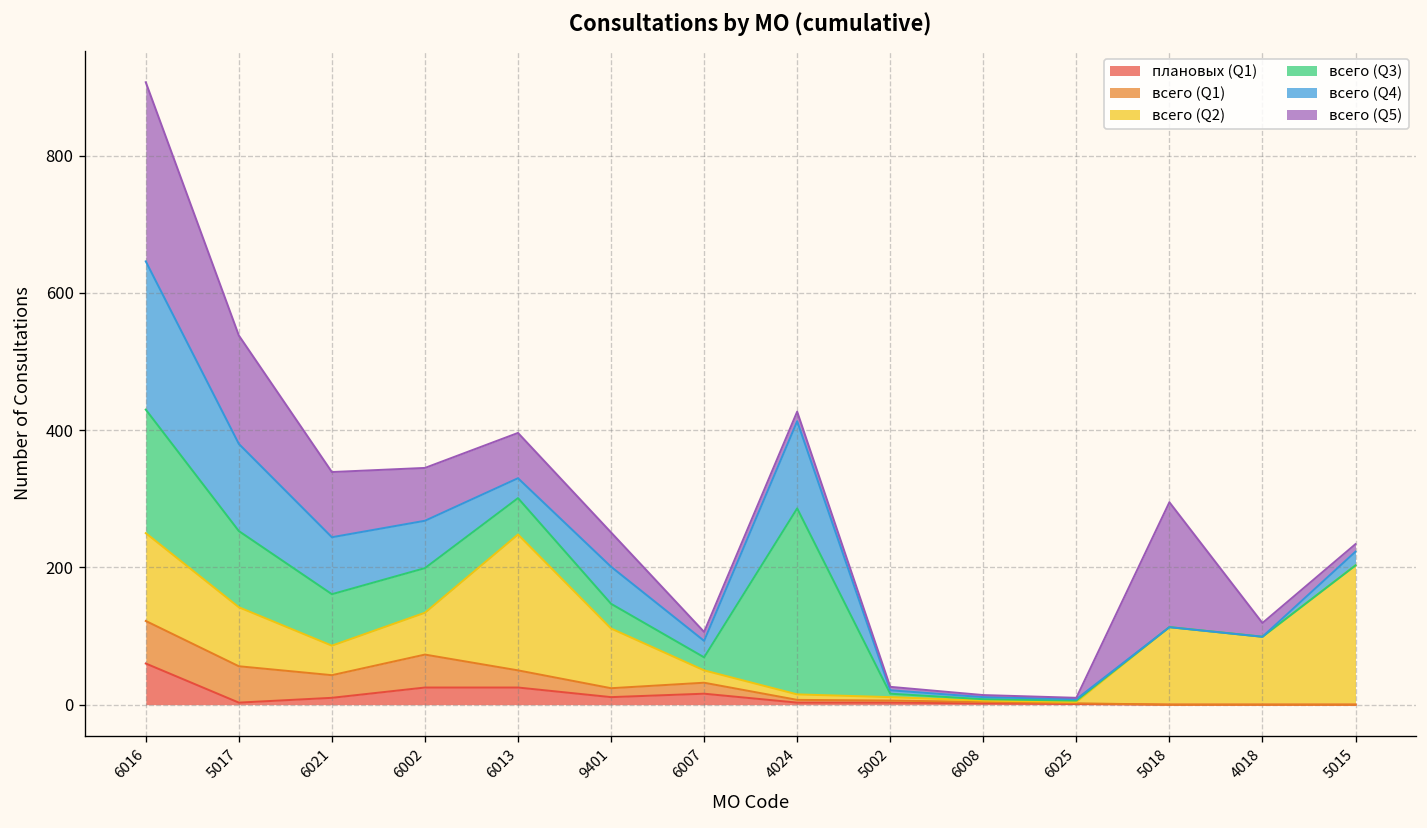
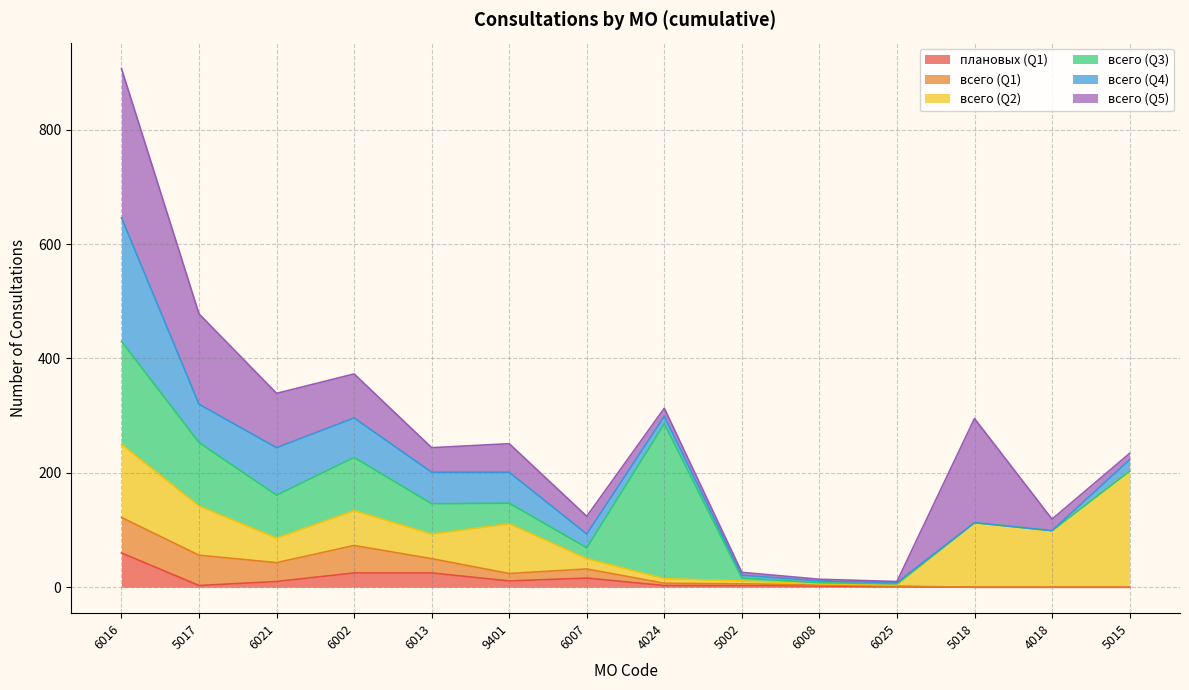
всего (Q4), 5017: 130 -> 70
всего (Q3), 6002: 70 -> 90
всего (Q2), 6013: 200 -> 40
всего (Q4), 6013: 30 -> 60
всего (Q5), 6013: 70 -> 40
всего (Q5), 6007: 10 -> 30
всего (Q4), 4024: 130 -> 10
